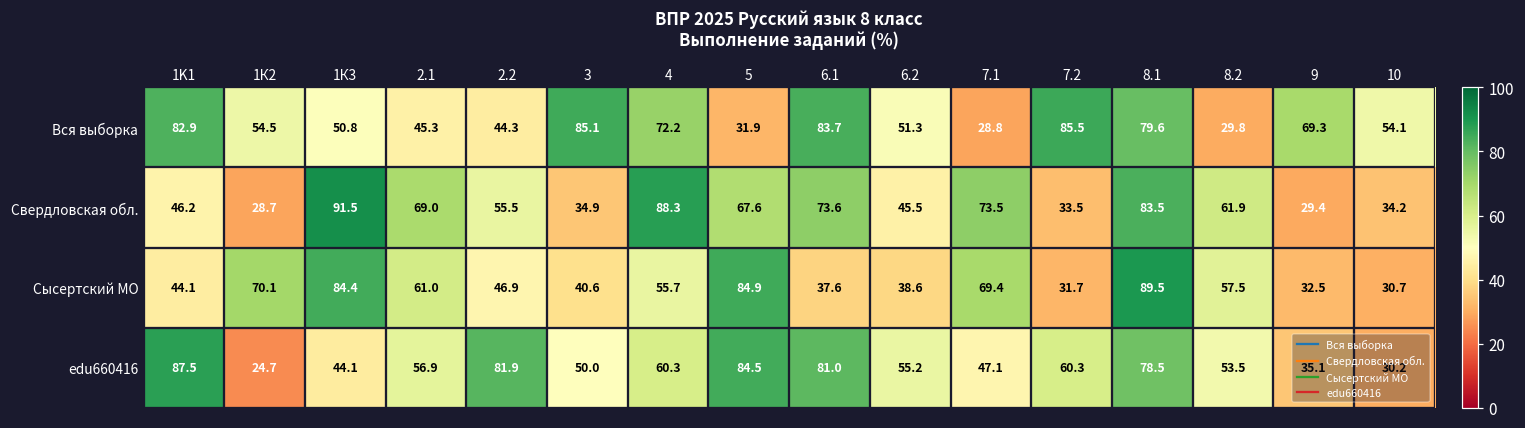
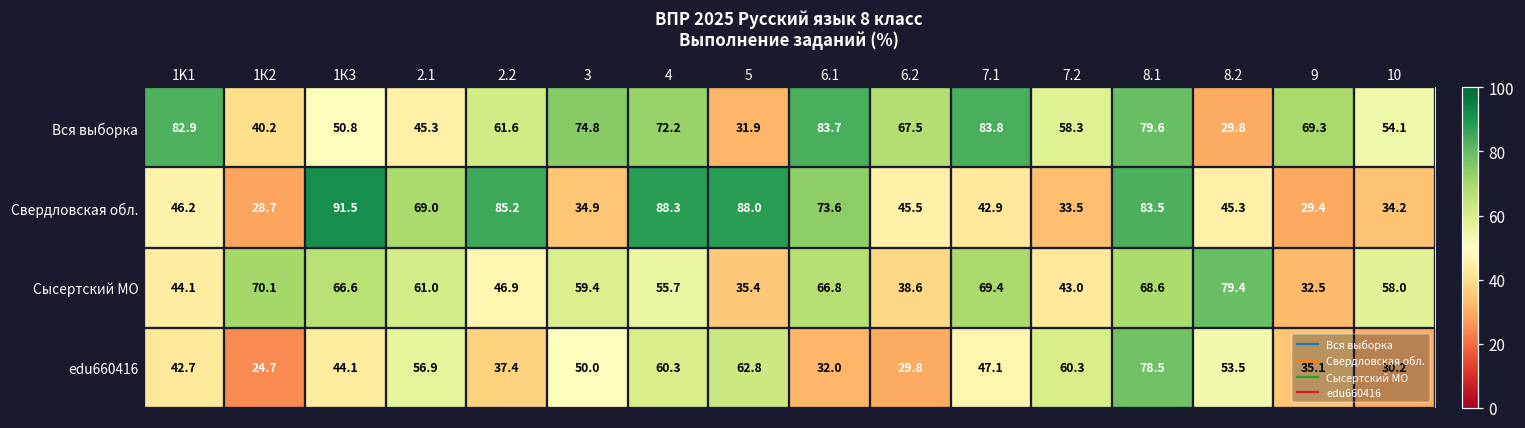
Вся выборка, 1К2: 54.5 -> 40.2
Вся выборка, 2.2: 44.3 -> 61.6
Вся выборка, 3: 85.1 -> 74.8
Вся выборка, 6.2: 51.3 -> 67.5
Вся выборка, 7.1: 28.8 -> 83.8
Вся выборка, 7.2: 85.5 -> 58.3
Свердловская обл., 2.2: 55.5 -> 85.2
Свердловская обл., 5: 67.6 -> 88.0
Свердловская обл., 7.1: 73.5 -> 42.9
Свердловская обл., 8.2: 61.9 -> 45.3
Сысертский МО, 1К3: 84.4 -> 66.6
Сысертский МО, 3: 40.6 -> 59.4
Сысертский МО, 5: 84.9 -> 35.4
Сысертский МО, 6.1: 37.6 -> 66.8
Сысертский МО, 7.2: 31.7 -> 43.0
Сысертский МО, 8.1: 89.5 -> 68.6
Сысертский МО, 8.2: 57.5 -> 79.4
Сысертский МО, 10: 30.7 -> 58.0
edu660416, 1K1: 87.5 -> 42.7
edu660416, 2.2: 81.9 -> 37.4
edu660416, 5: 84.5 -> 62.8
edu660416, 6.1: 81.0 -> 32.0
edu660416, 6.2: 55.2 -> 29.8
